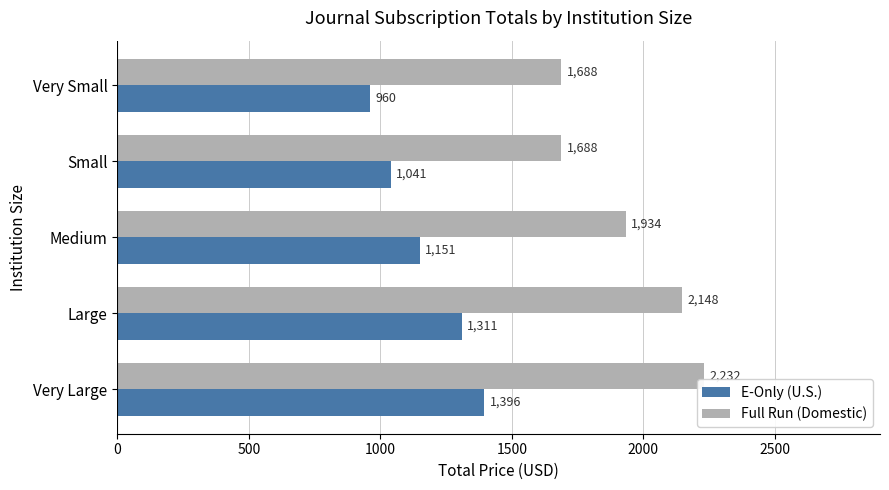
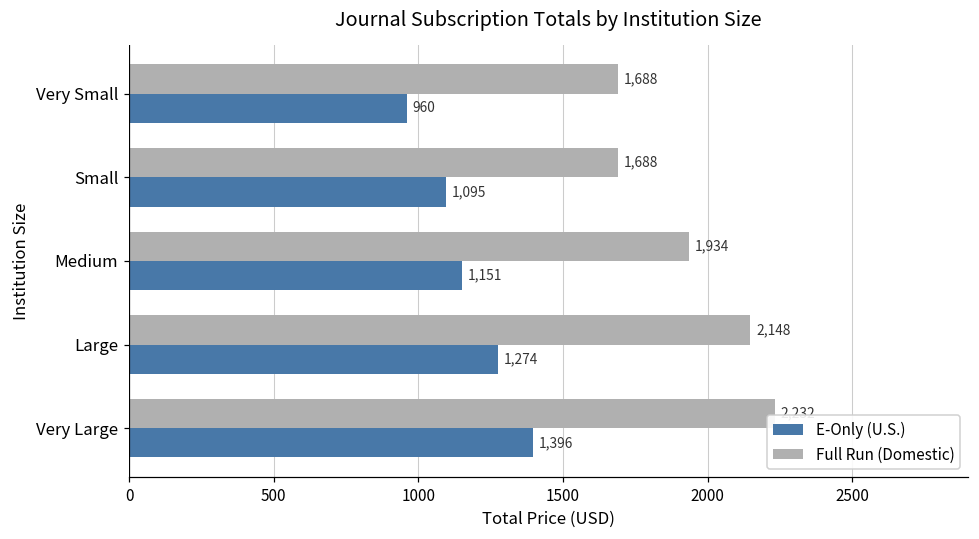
E-Only (U.S.), Small: 1,041 -> 1,095
E-Only (U.S.), Large: 1,311 -> 1,274
